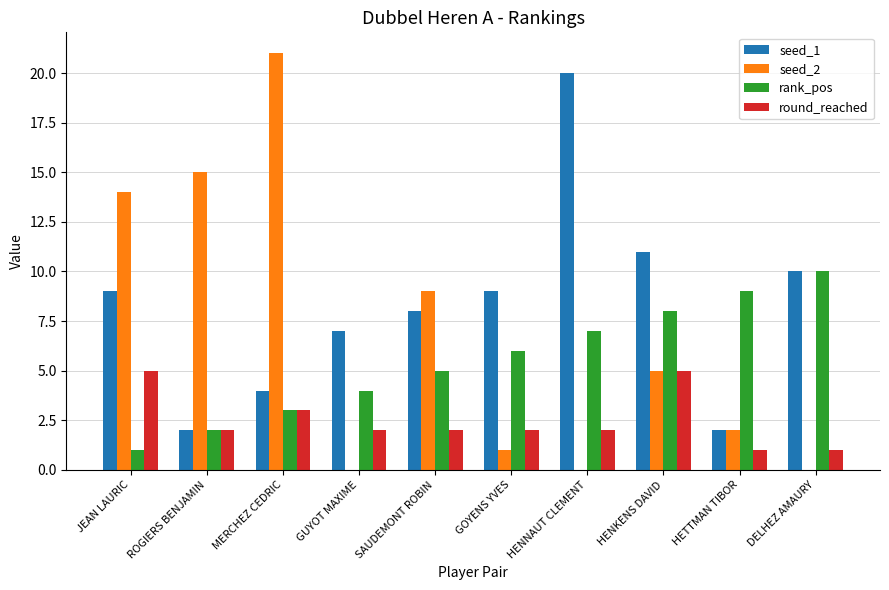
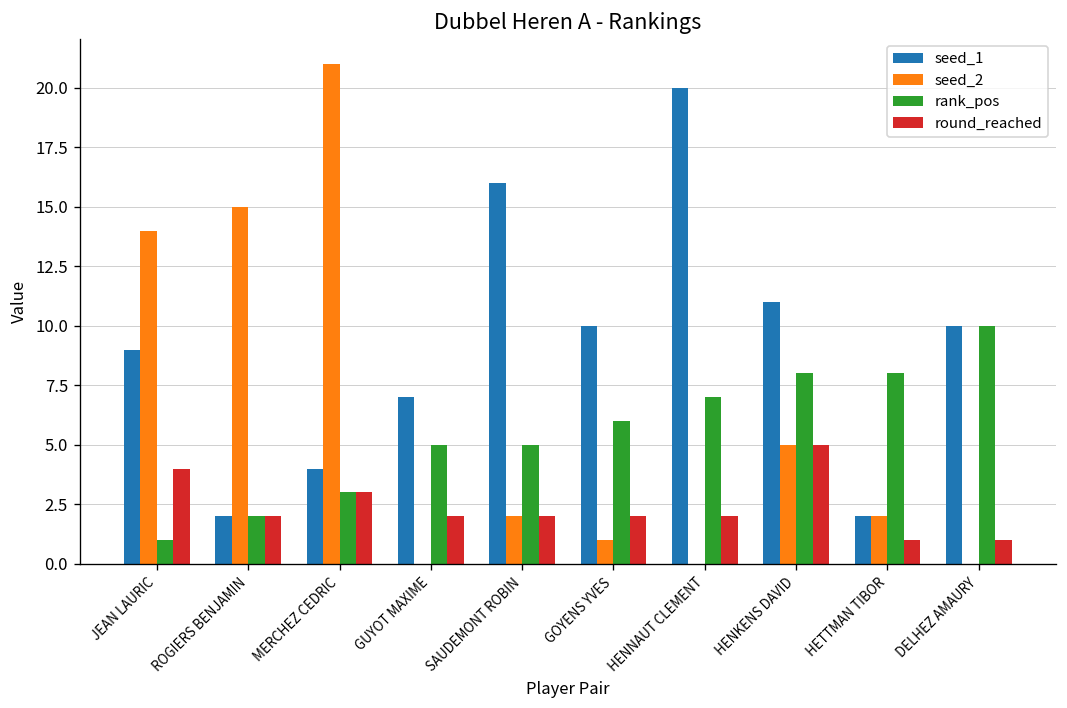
round_reached, JEAN LAURIC: 5 -> 4
rank_pos, GUYOT MAXIME: 4 -> 5
seed_1, SAUDEMONT ROBIN: 8 -> 16
seed_2, SAUDEMONT ROBIN: 9 -> 2
seed_1, GOYENS YVES: 9 -> 10
rank_pos, HETTMAN TIBOR: 9 -> 8
